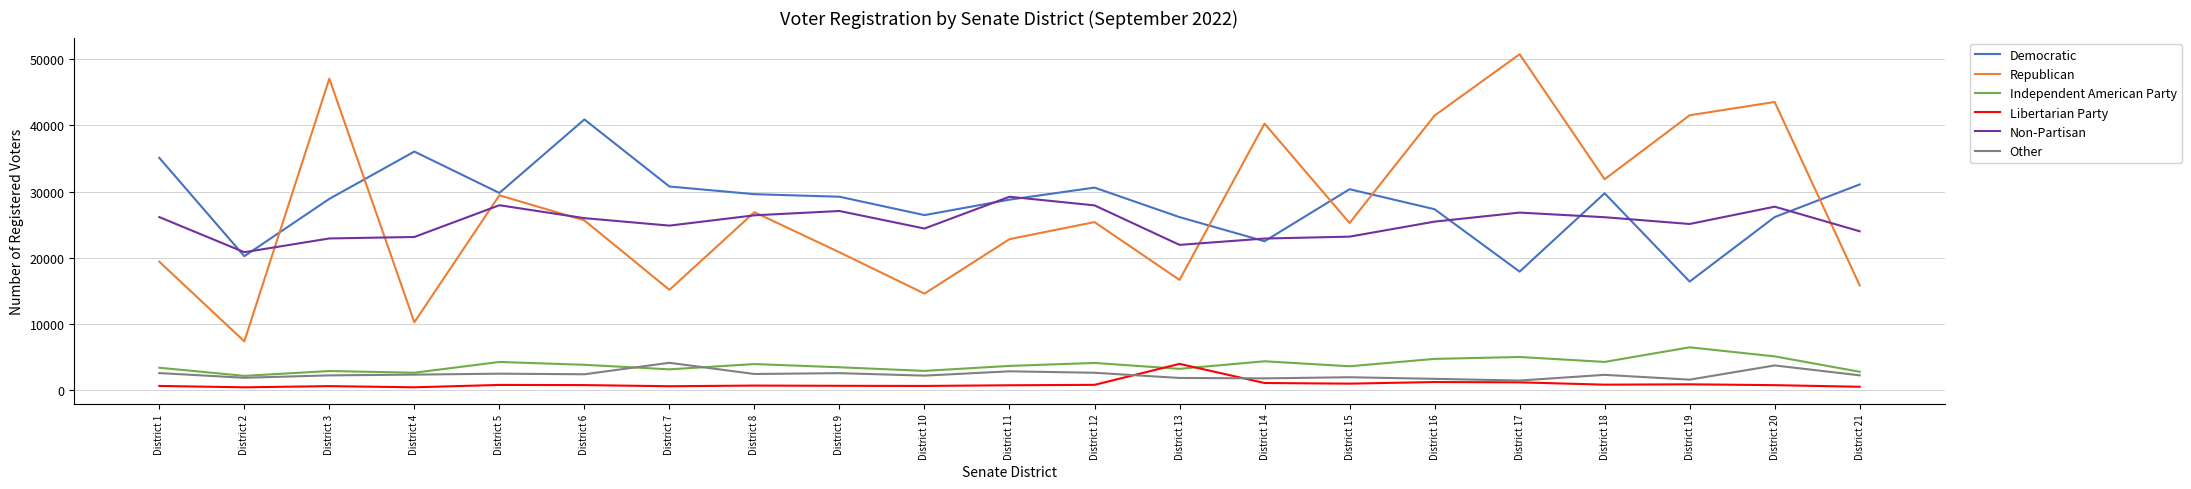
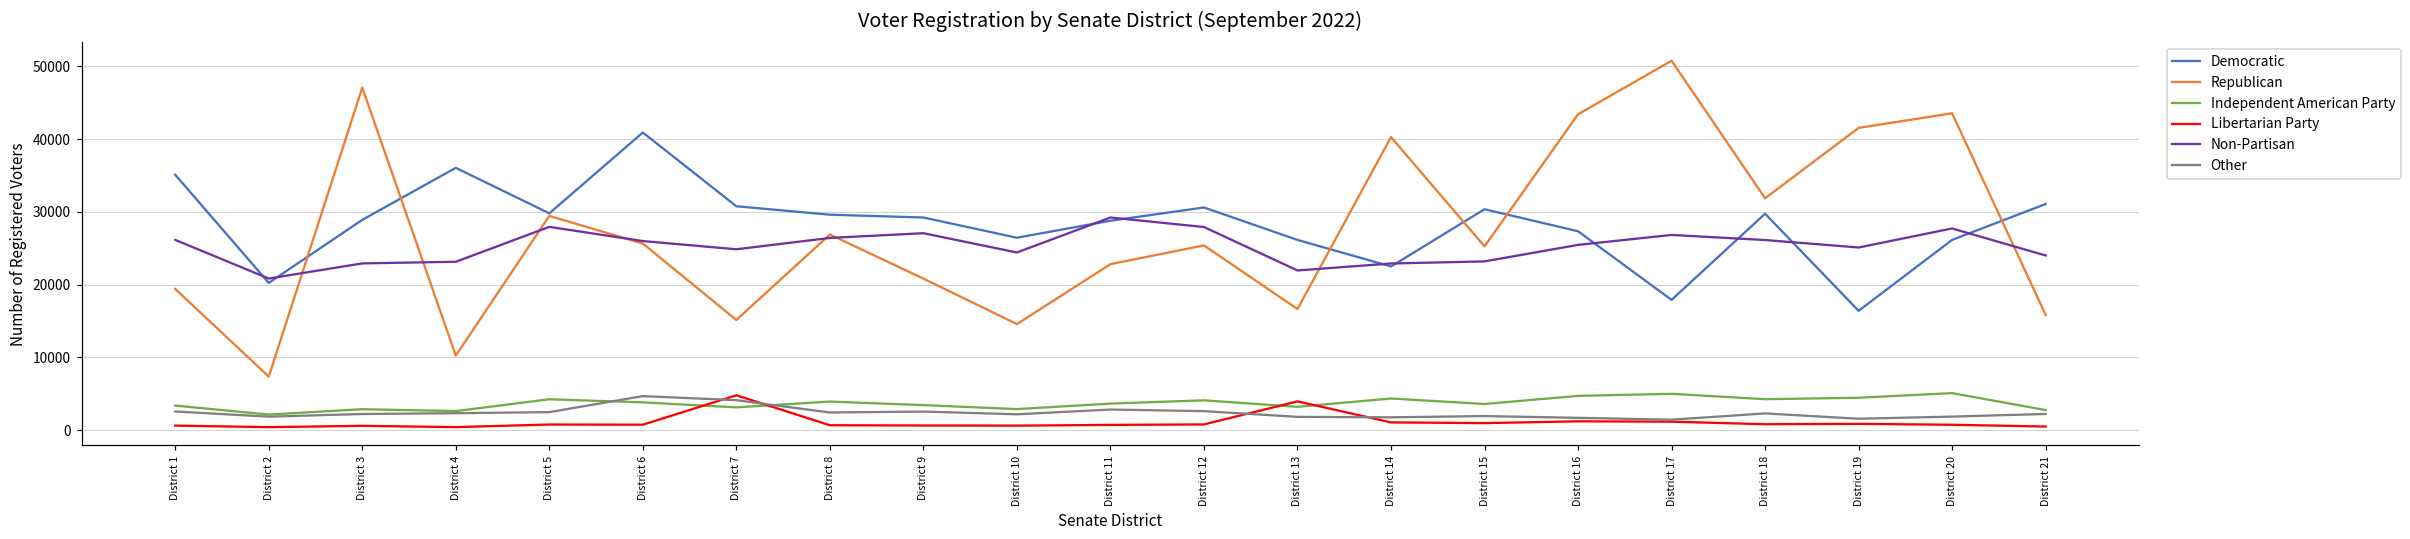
Other, District 6: 2000 -> 5000
Libertarian Party, District 7: 1000 -> 5000
Republican, District 16: 41000 -> 43000
Independent American Party, District 19: 6000 -> 4000
Other, District 20: 4000 -> 2000
